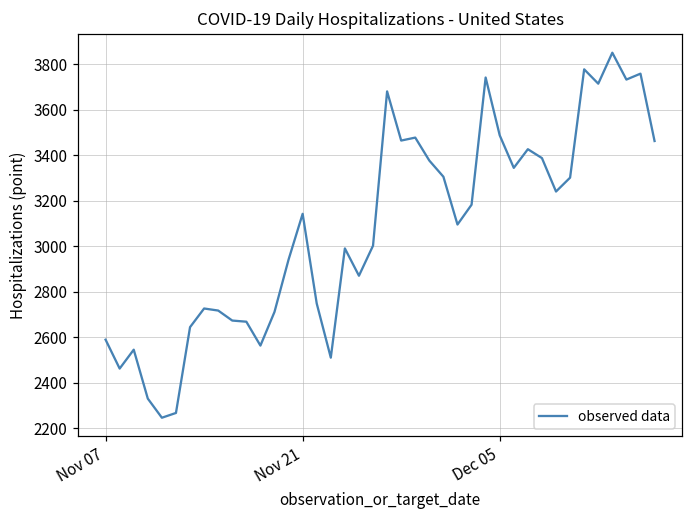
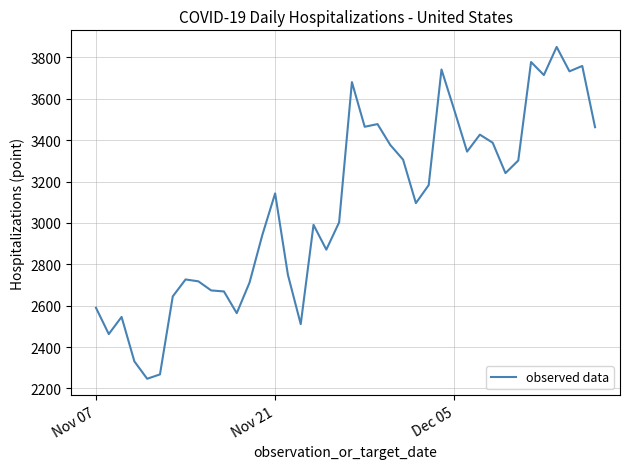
Dec 05: 3490 -> 3550
